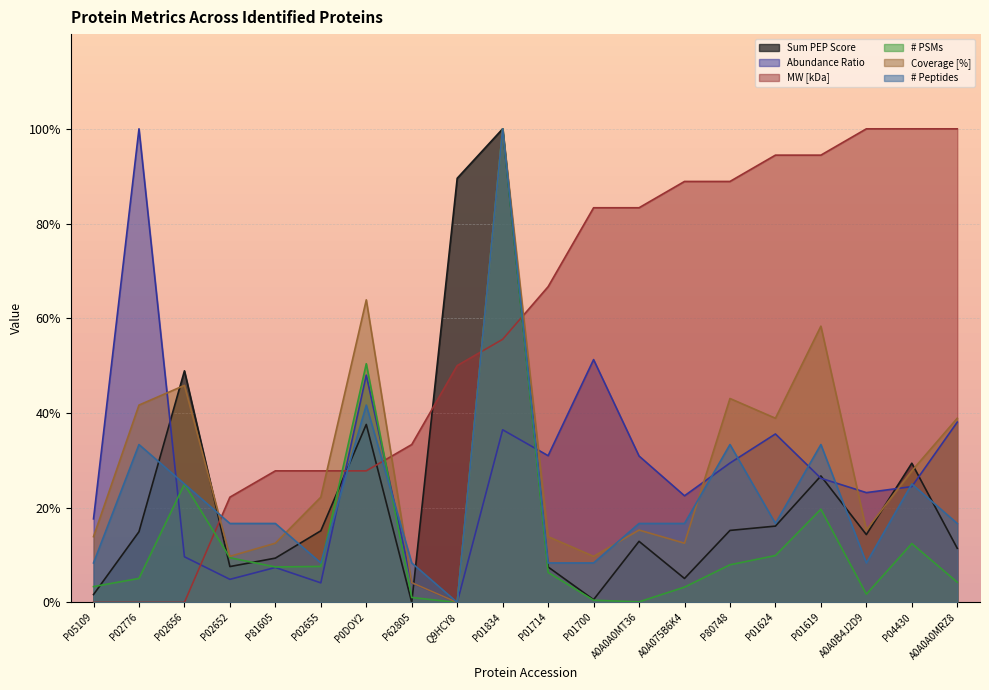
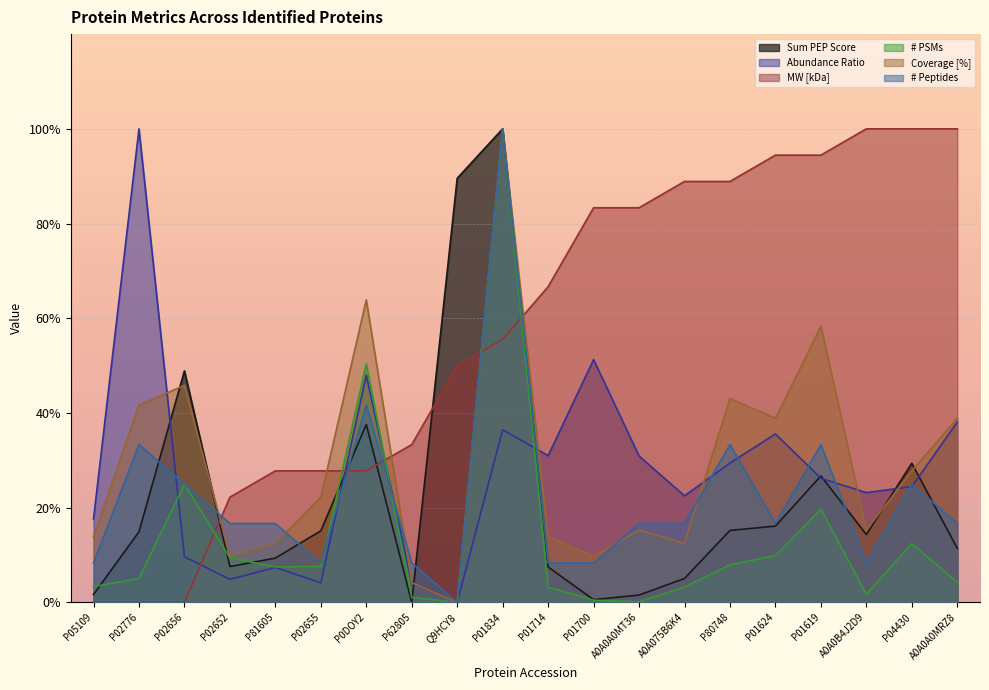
# PSMs, P01714: 6% -> 3%
Sum PEP Score, A0A0A0MT36: 13% -> 2%
